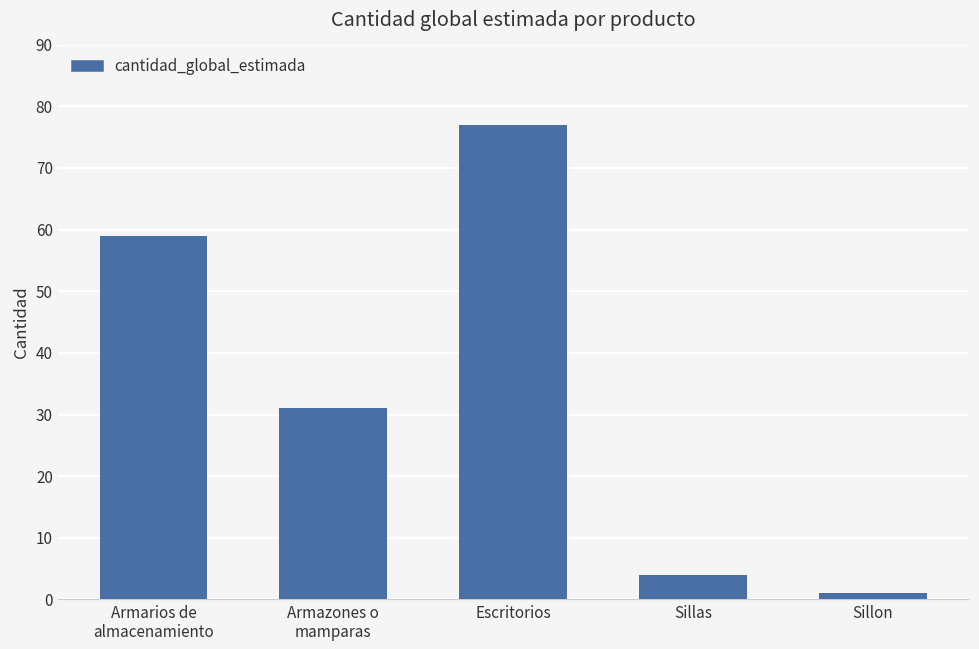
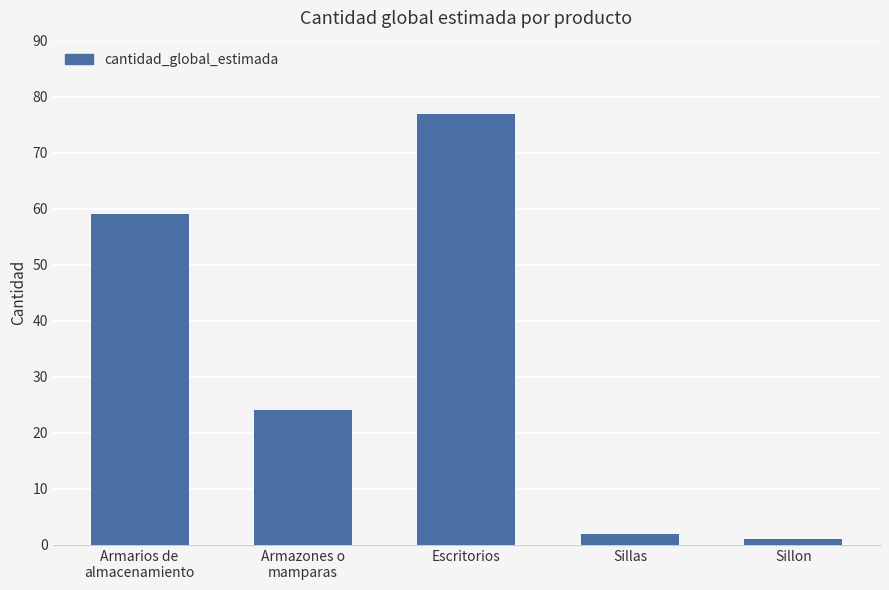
Armazones o mamparas: 31 -> 24
Sillas: 4 -> 2
